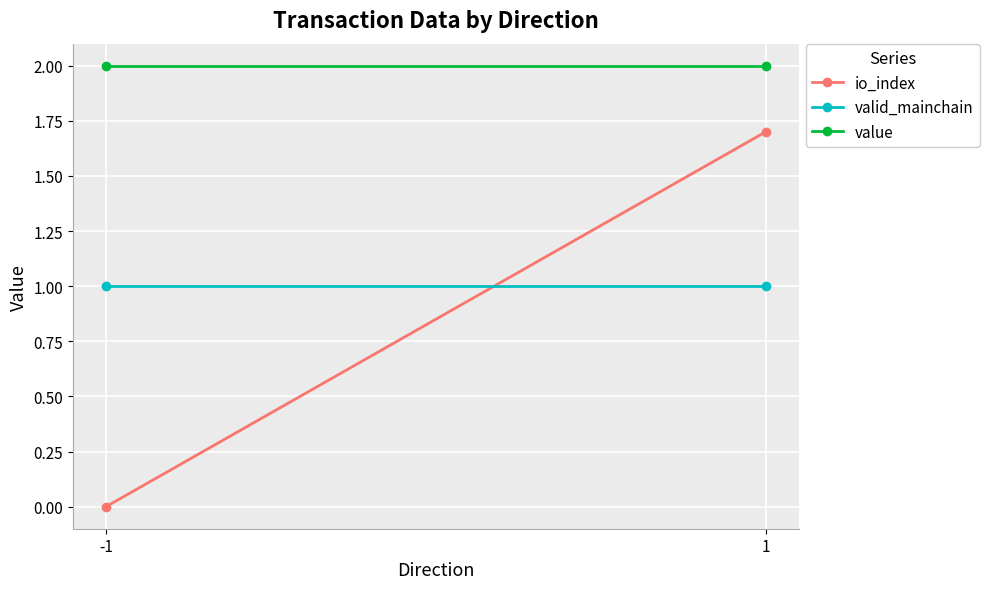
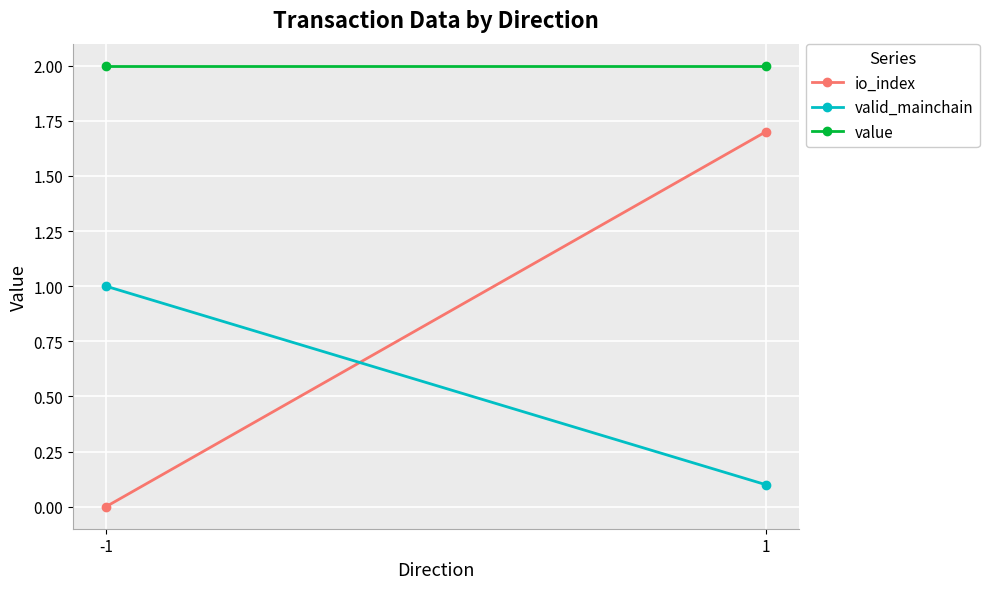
valid_mainchain, 1: 1.0 -> 0.1
